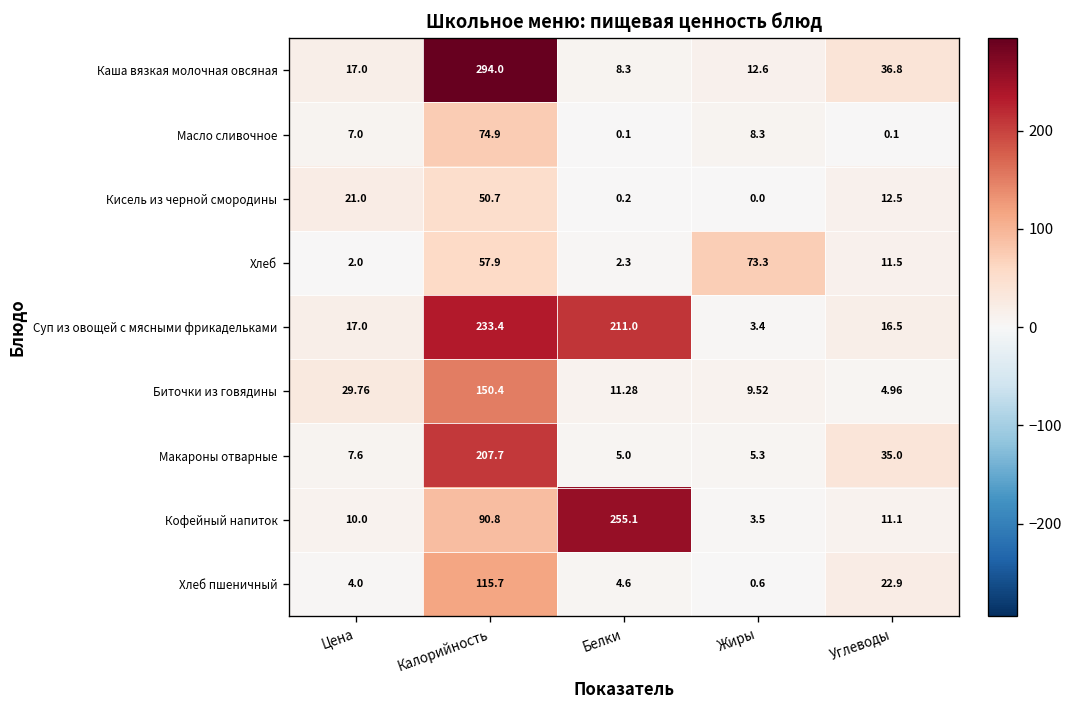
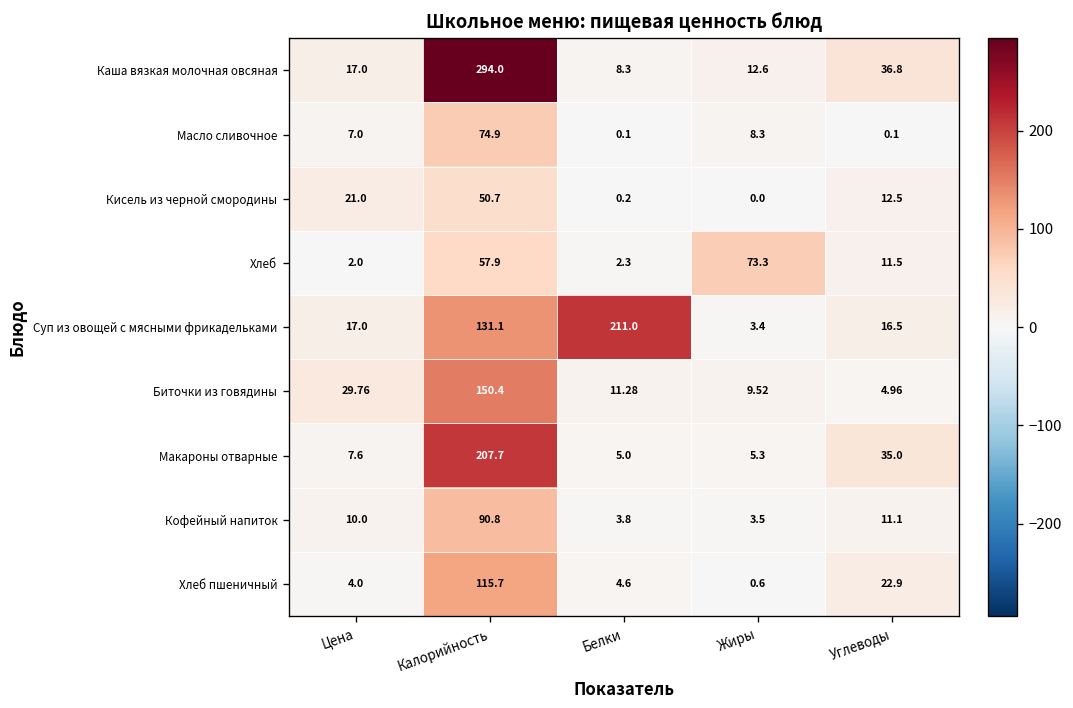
Суп из овощей с мясными фрикадельками, Калорийность: 233.4 -> 131.1
Кофейный напиток, Белки: 255.1 -> 3.8
